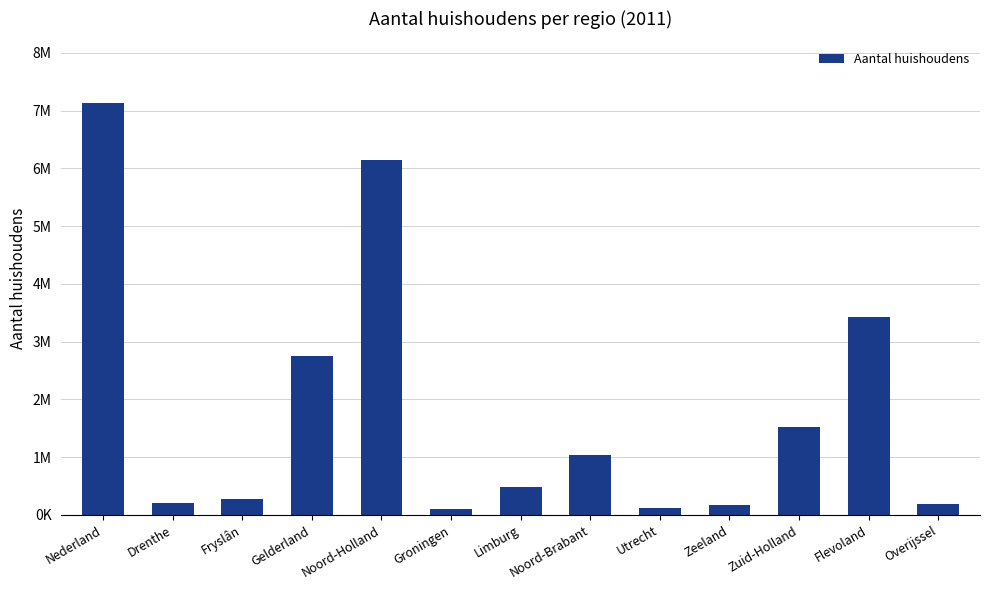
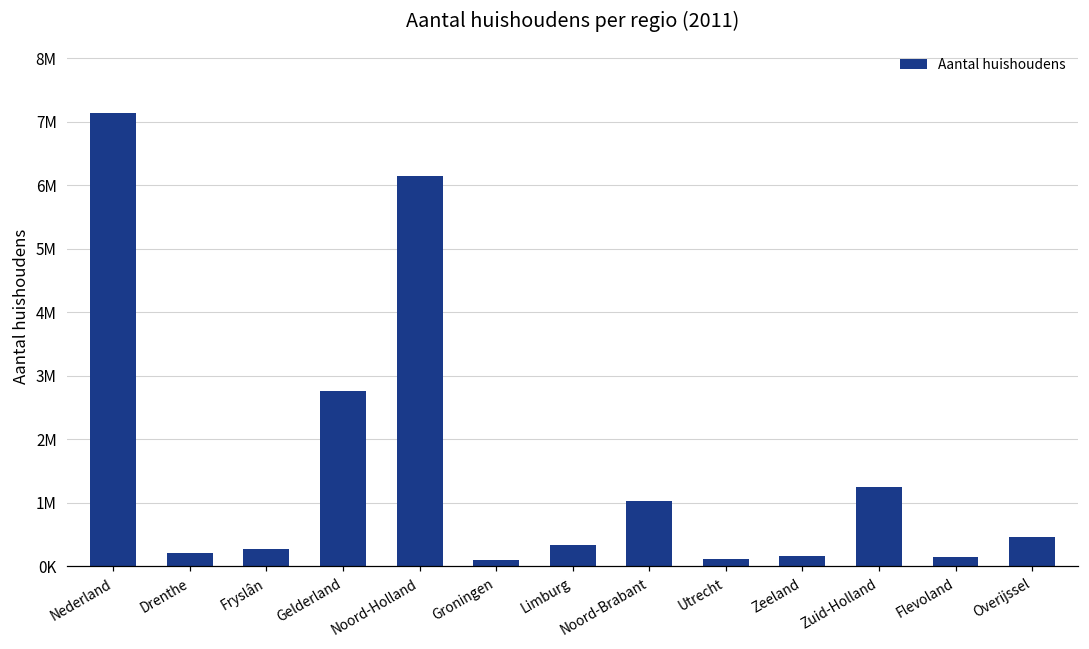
Limburg: 500000 -> 300000
Zuid-Holland: 1500000 -> 1200000
Flevoland: 3400000 -> 200000
Overijssel: 200000 -> 500000
